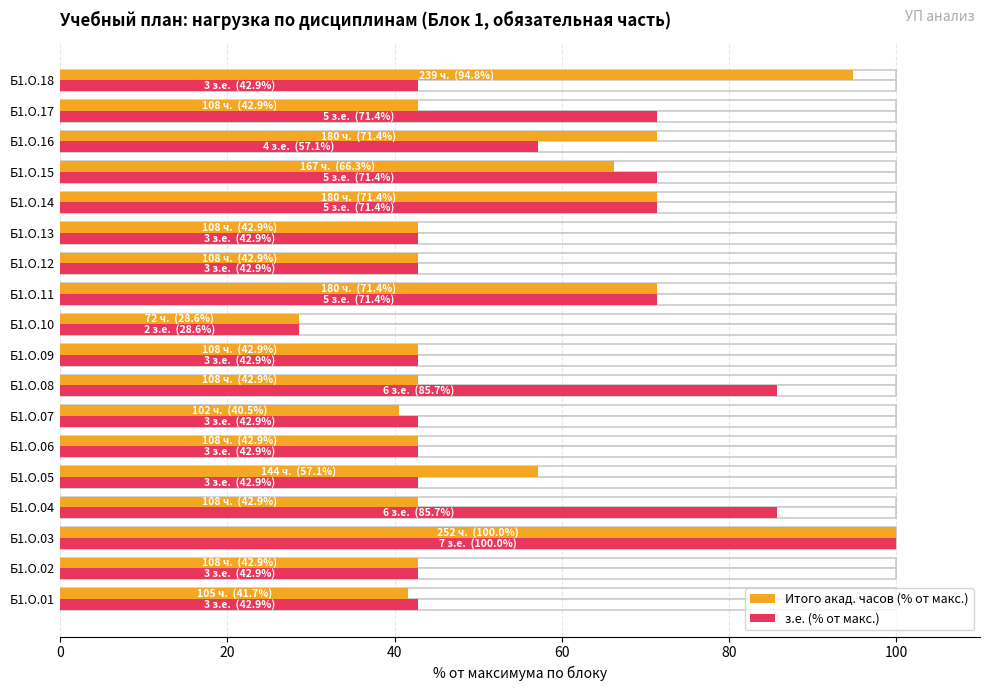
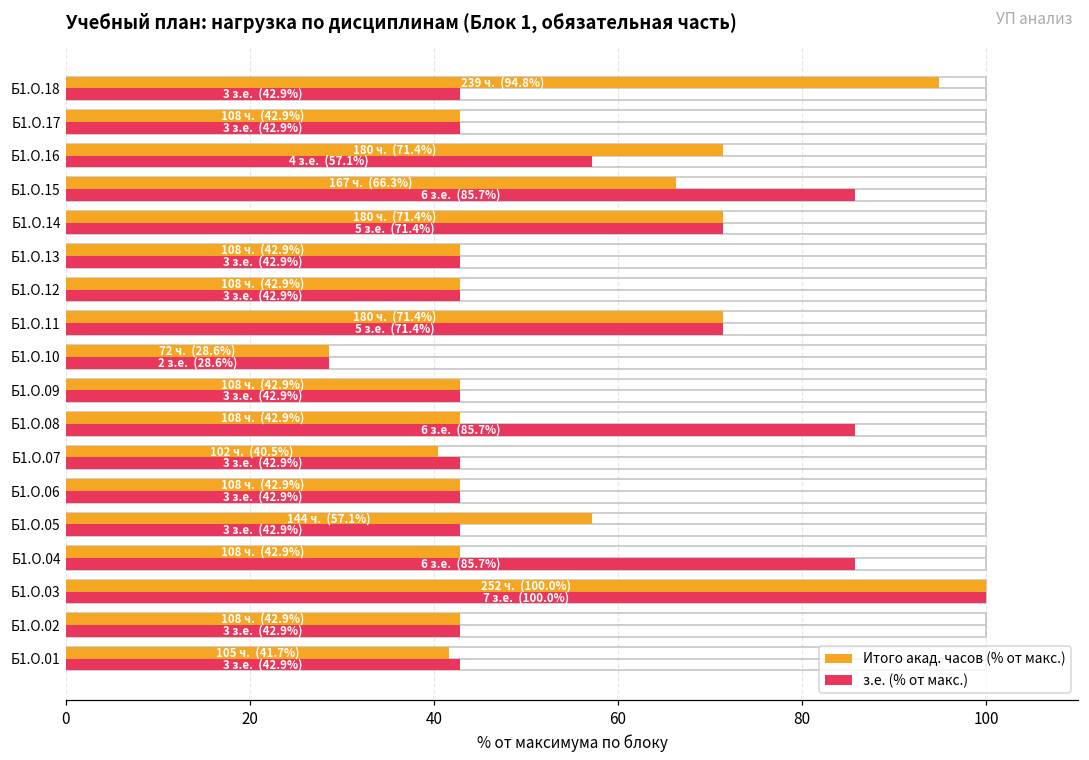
з.е. (% от макс.), Б1.О.17: 5 з.е. (71.4%) -> 3 з.е. (42.9%)
з.е. (% от макс.), Б1.О.15: 5 з.е. (71.4%) -> 6 з.е. (85.7%)
